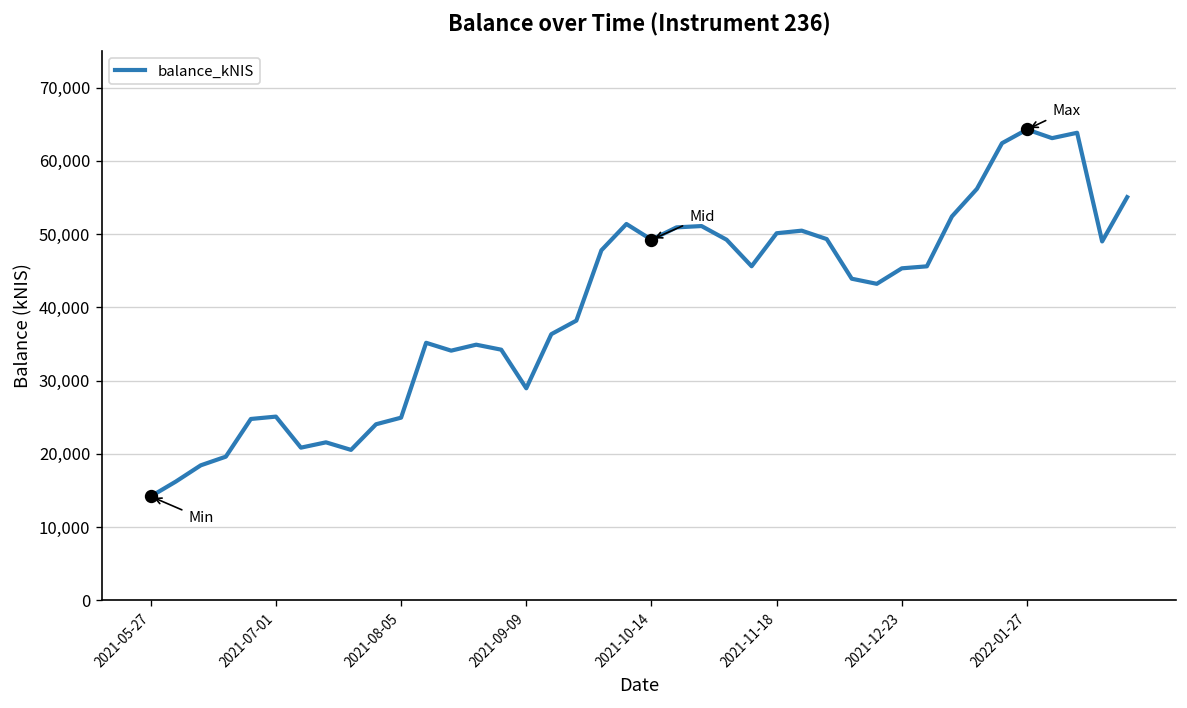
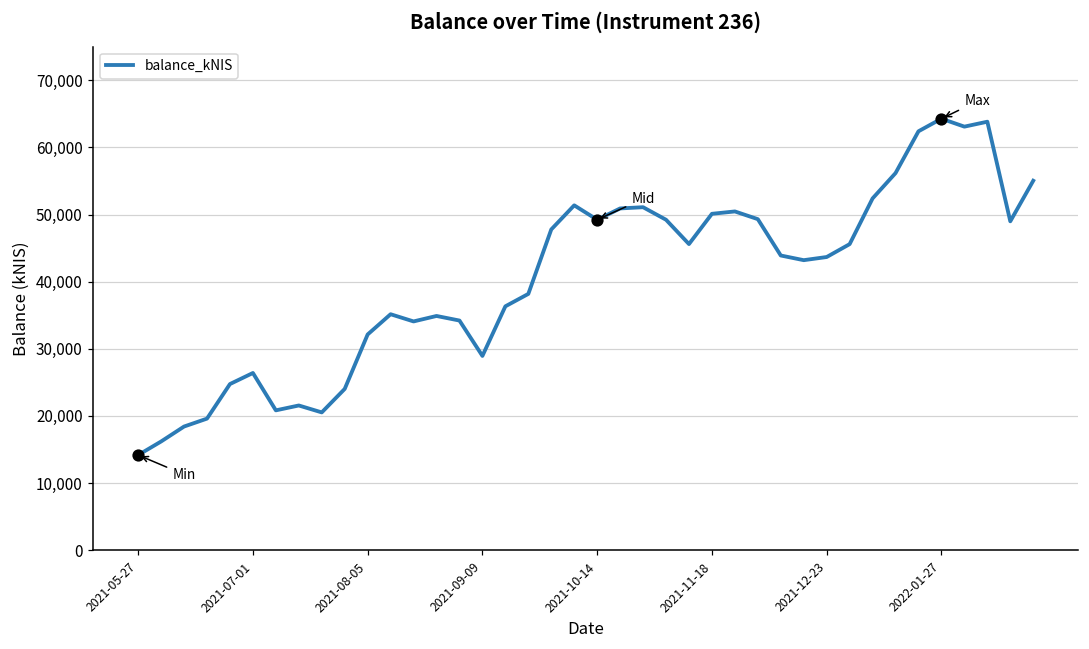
balance_kNIS, 2021-07-01: 25,000 -> 26,000
balance_kNIS, 2021-08-05: 25,000 -> 32,000
balance_kNIS, 2021-12-23: 45,000 -> 44,000
